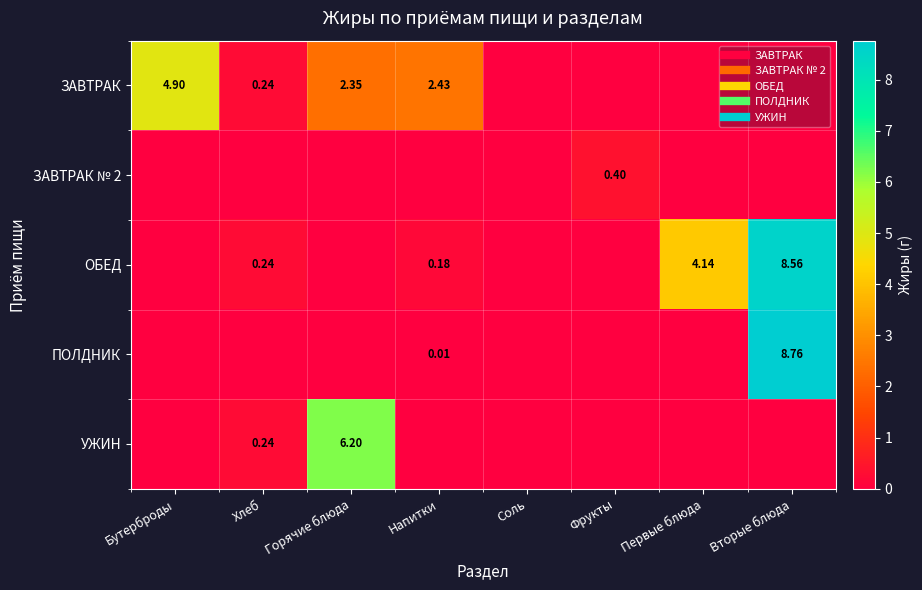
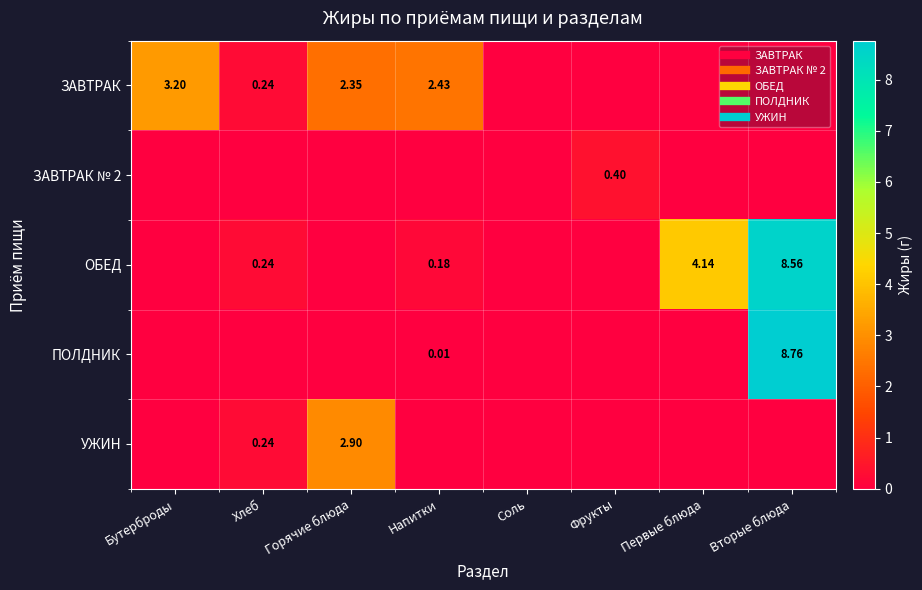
ЗАВТРАК, Бутерброды: 4.90 -> 3.20
УЖИН, Горячие блюда: 6.20 -> 2.90
